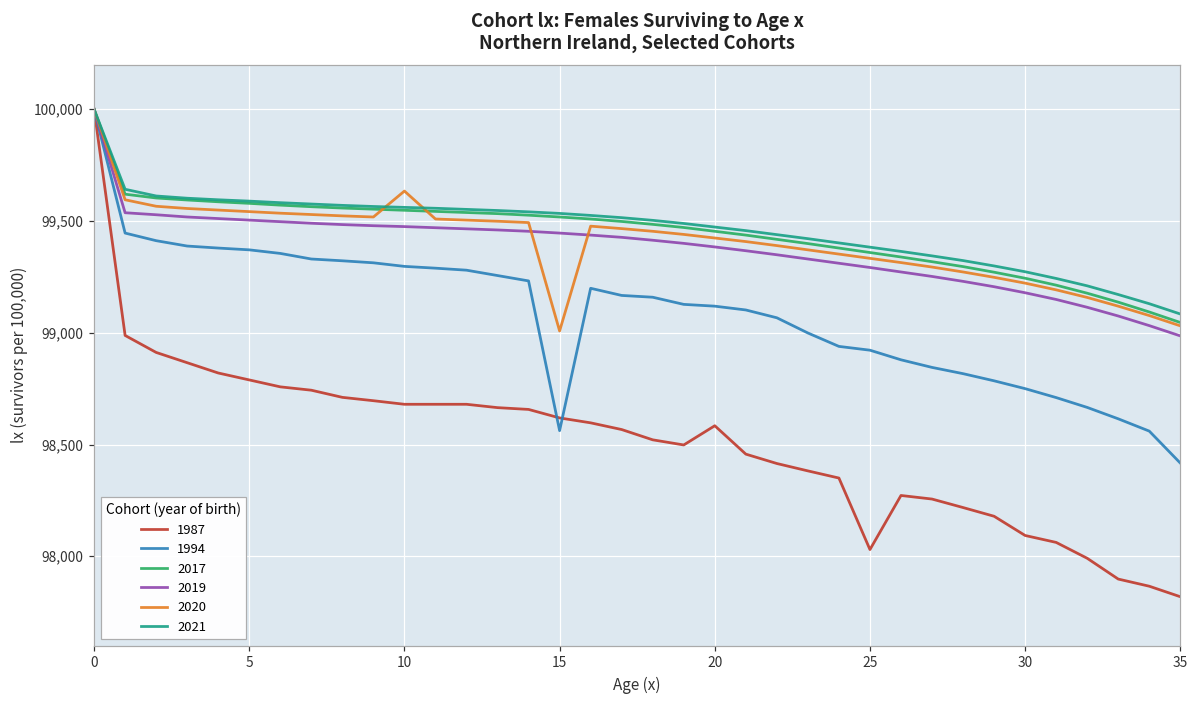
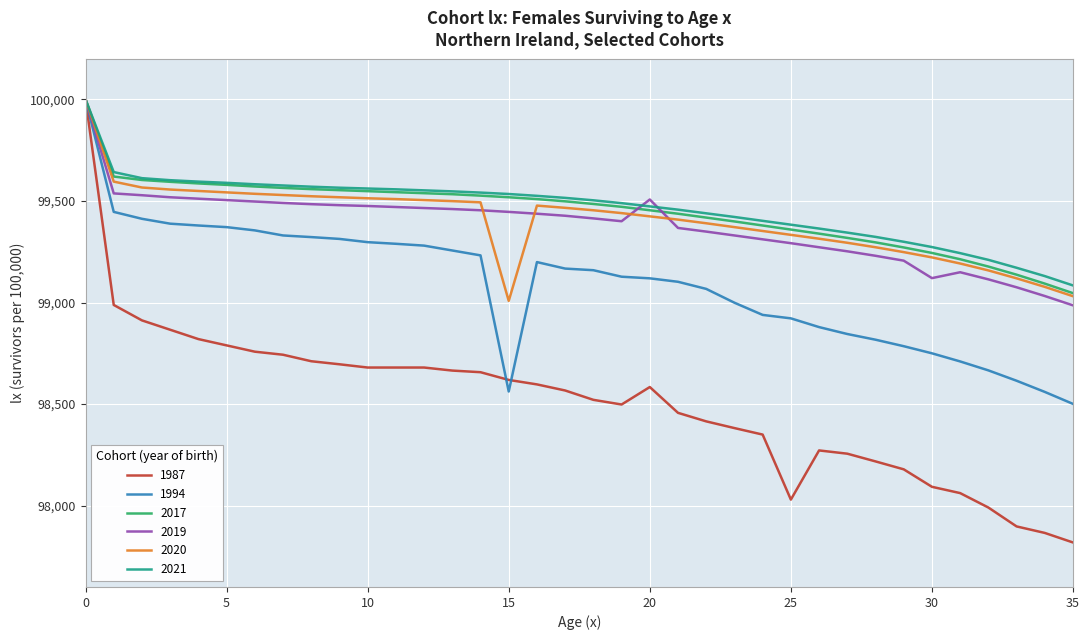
2020, 10: 99,630 -> 99,510
2019, 20: 99,380 -> 99,510
2019, 30: 99,180 -> 99,120
1994, 35: 98,420 -> 98,500
